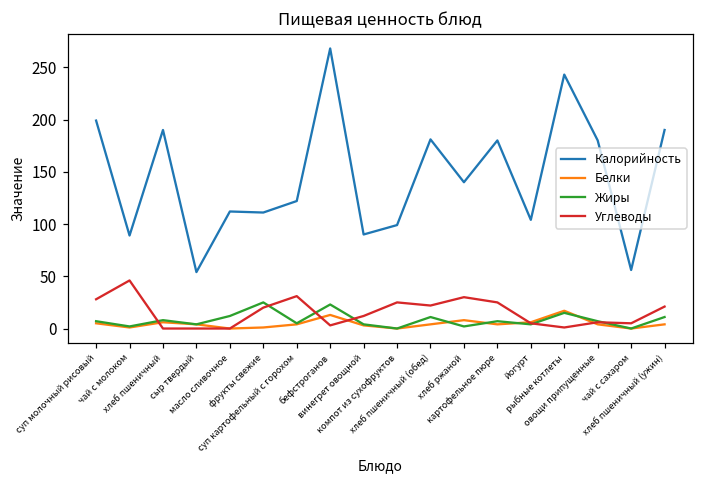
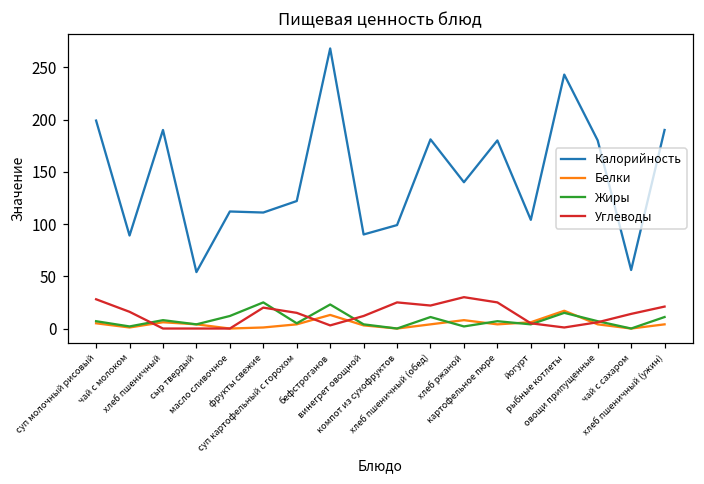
Углеводы, чай с молоком: 50 -> 20
Углеводы, суп картофельный с горохом: 30 -> 20
Углеводы, чай с сахаром: 5 -> 14
